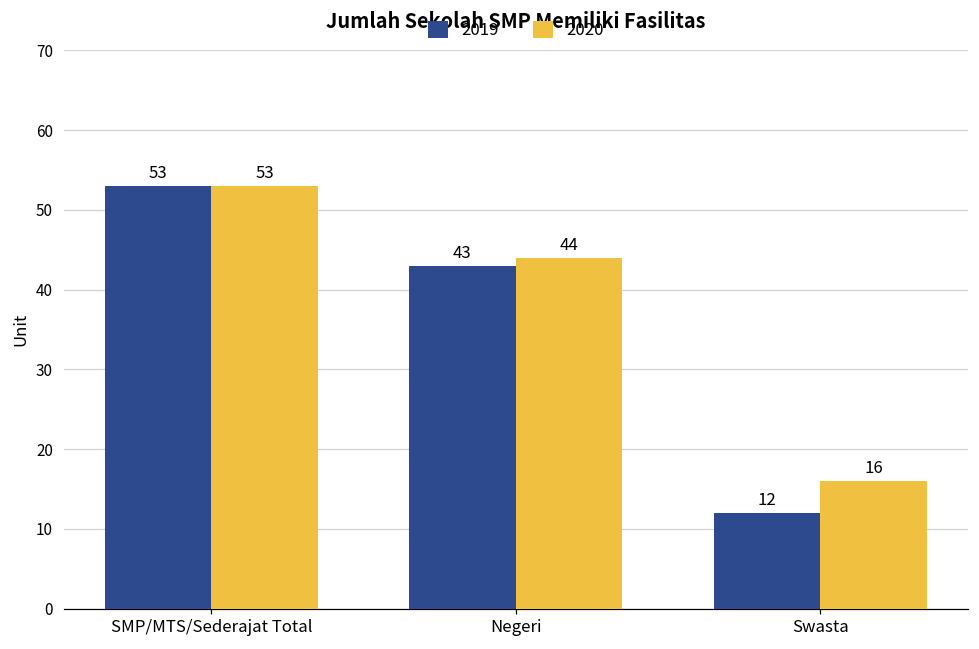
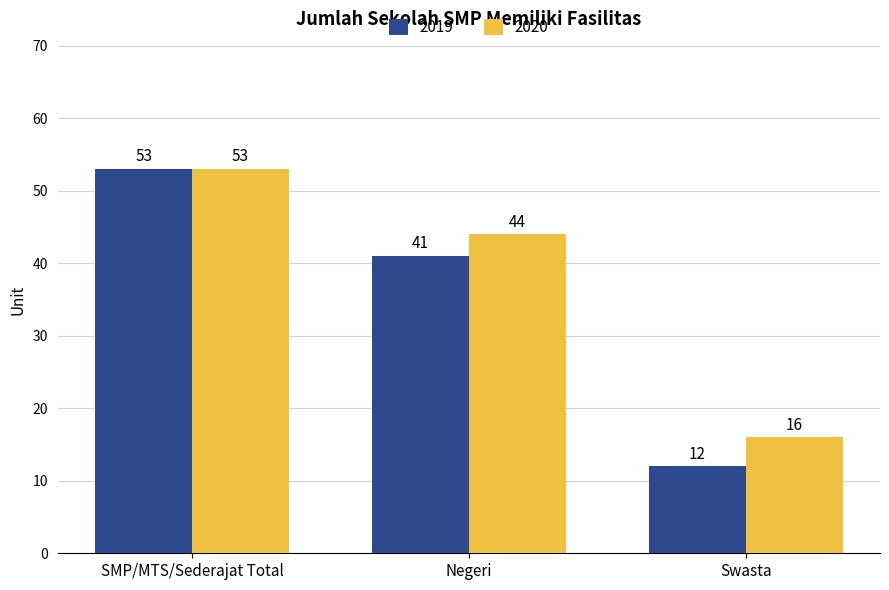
2019, Negeri: 43 -> 41
